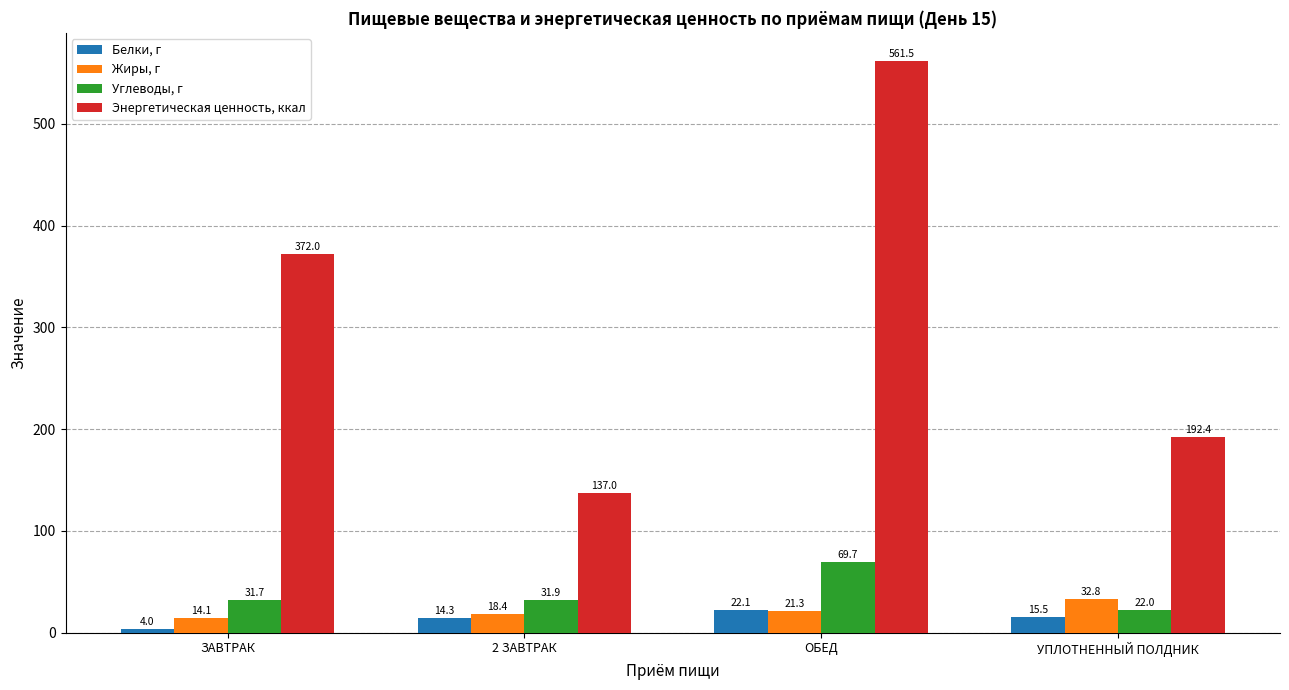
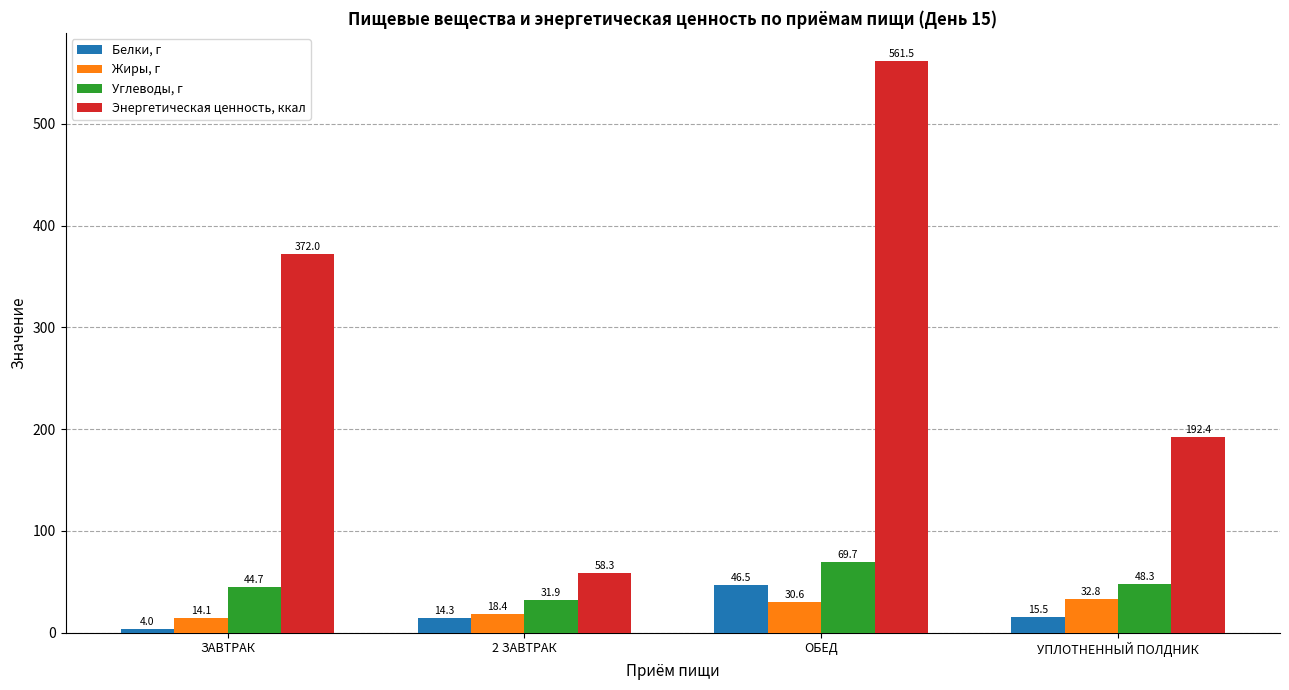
Углеводы, г, ЗАВТРАК: 31.7 -> 44.7
Энергетическая ценность, ккал, 2 ЗАВТРАК: 137.0 -> 58.3
Белки, г, ОБЕД: 22.1 -> 46.5
Жиры, г, ОБЕД: 21.3 -> 30.6
Углеводы, г, УПЛОТНЕННЫЙ ПОЛДНИК: 22.0 -> 48.3
